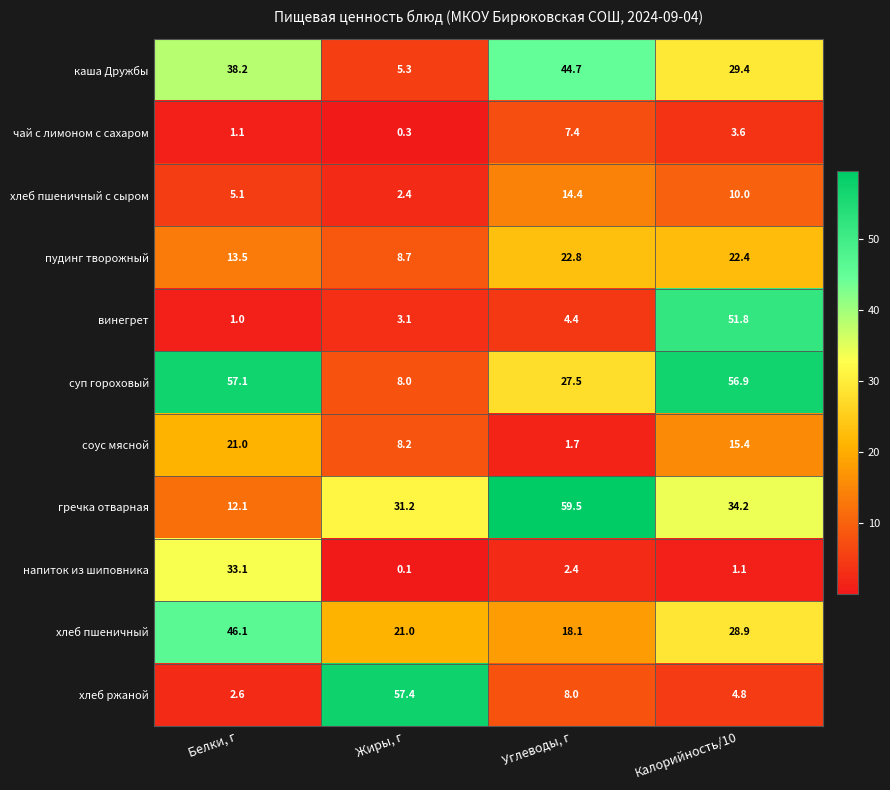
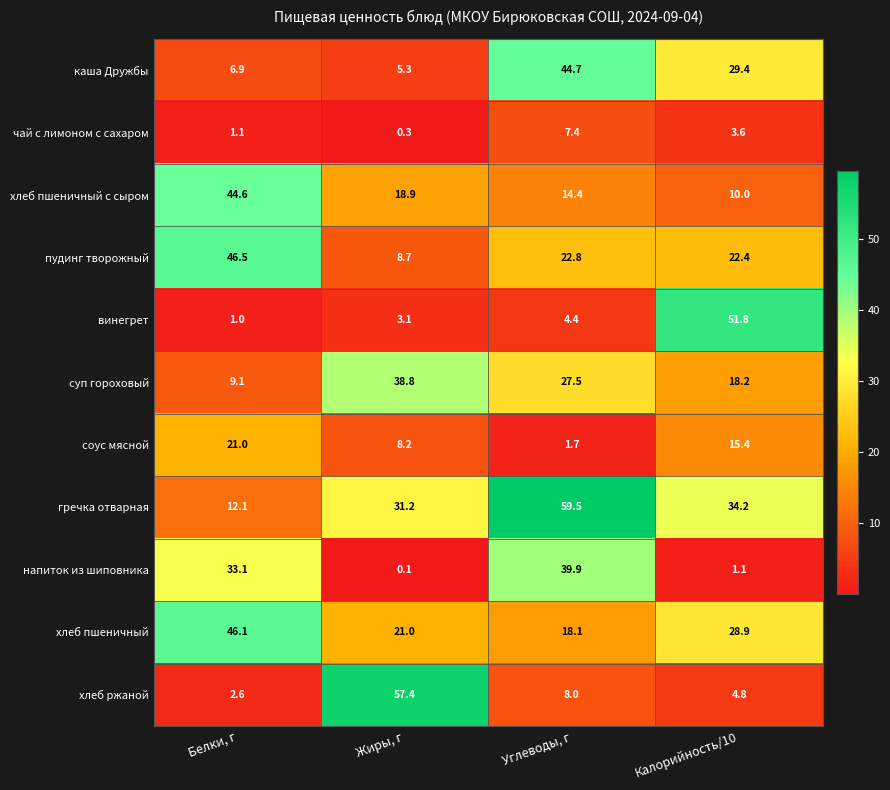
каша Дружбы, Белки, г: 38.2 -> 6.9
хлеб пшеничный с сыром, Белки, г: 5.1 -> 44.6
хлеб пшеничный с сыром, Жиры, г: 2.4 -> 18.9
пудинг творожный, Белки, г: 13.5 -> 46.5
суп гороховый, Белки, г: 57.1 -> 9.1
суп гороховый, Жиры, г: 8.0 -> 38.8
суп гороховый, Калорийность/10: 56.9 -> 18.2
напиток из шиповника, Углеводы, г: 2.4 -> 39.9
